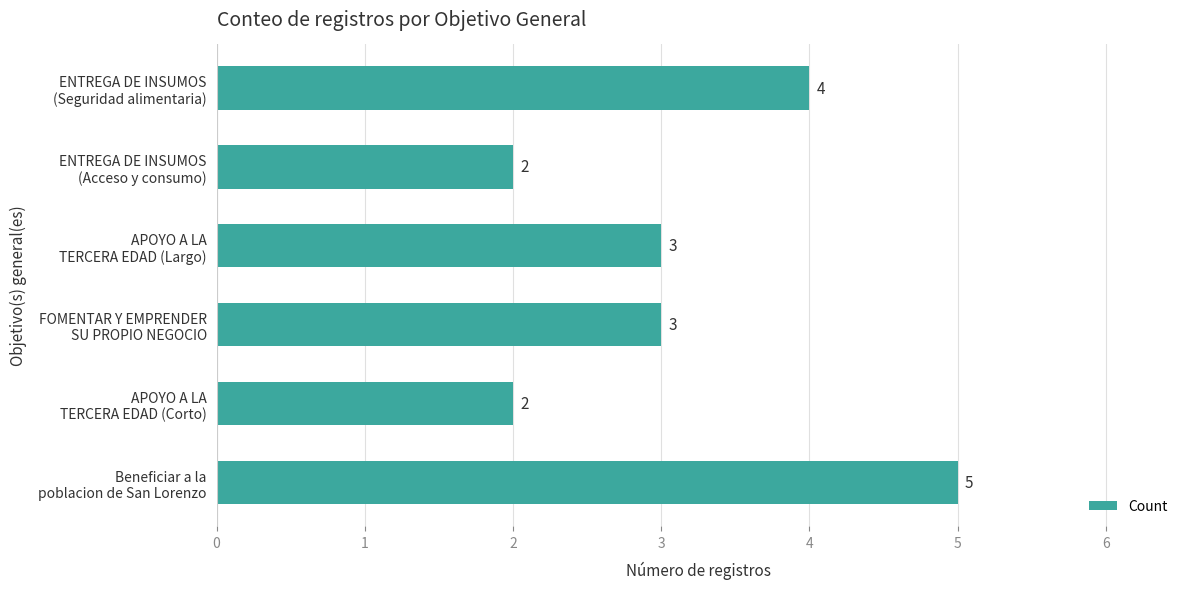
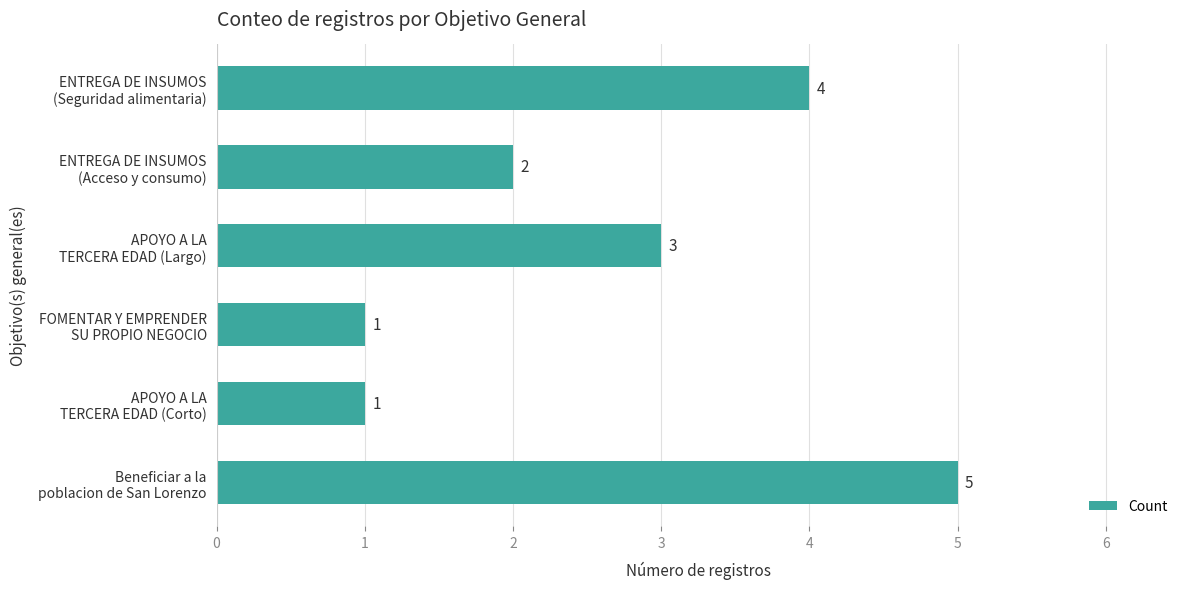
FOMENTAR Y EMPRENDER SU PROPIO NEGOCIO: 3 -> 1
APOYO A LA TERCERA EDAD (Corto): 2 -> 1
